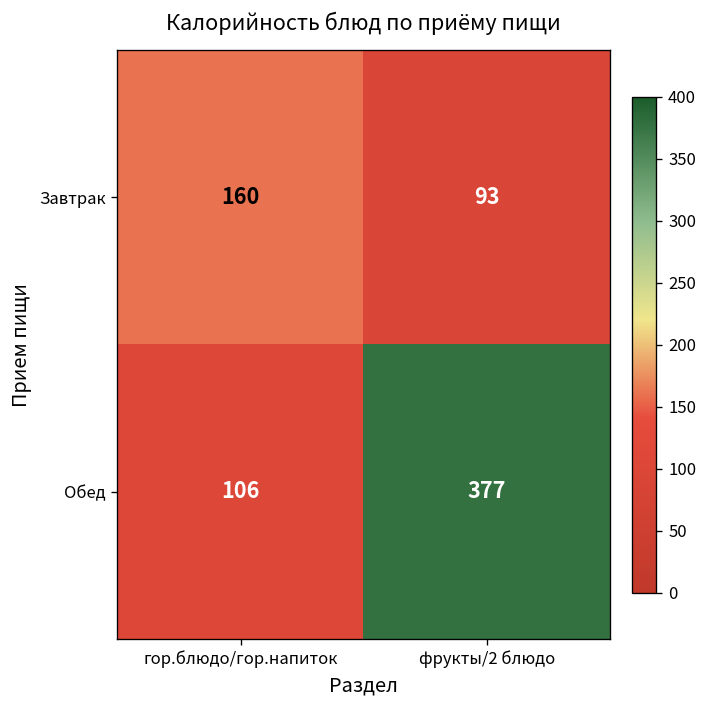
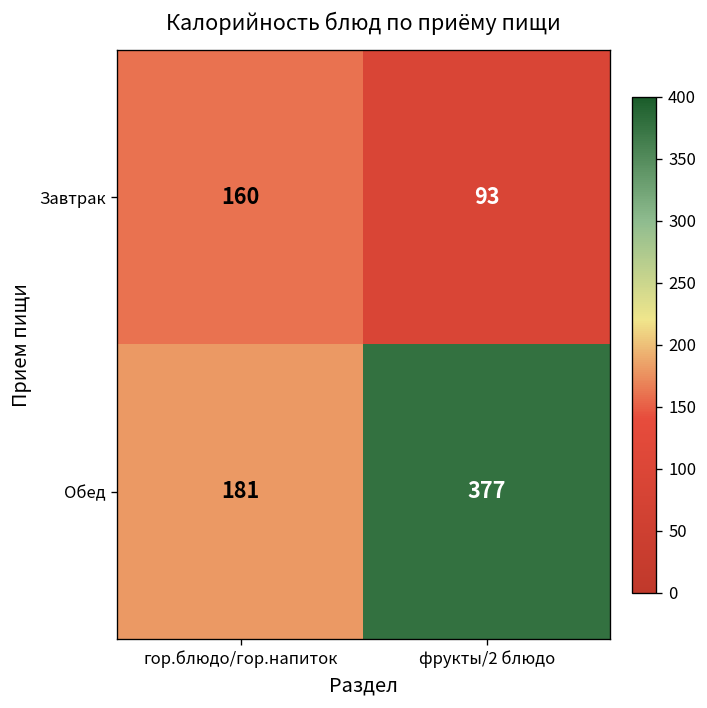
Обед, гор.блюдо/гор.напиток: 106 -> 181
